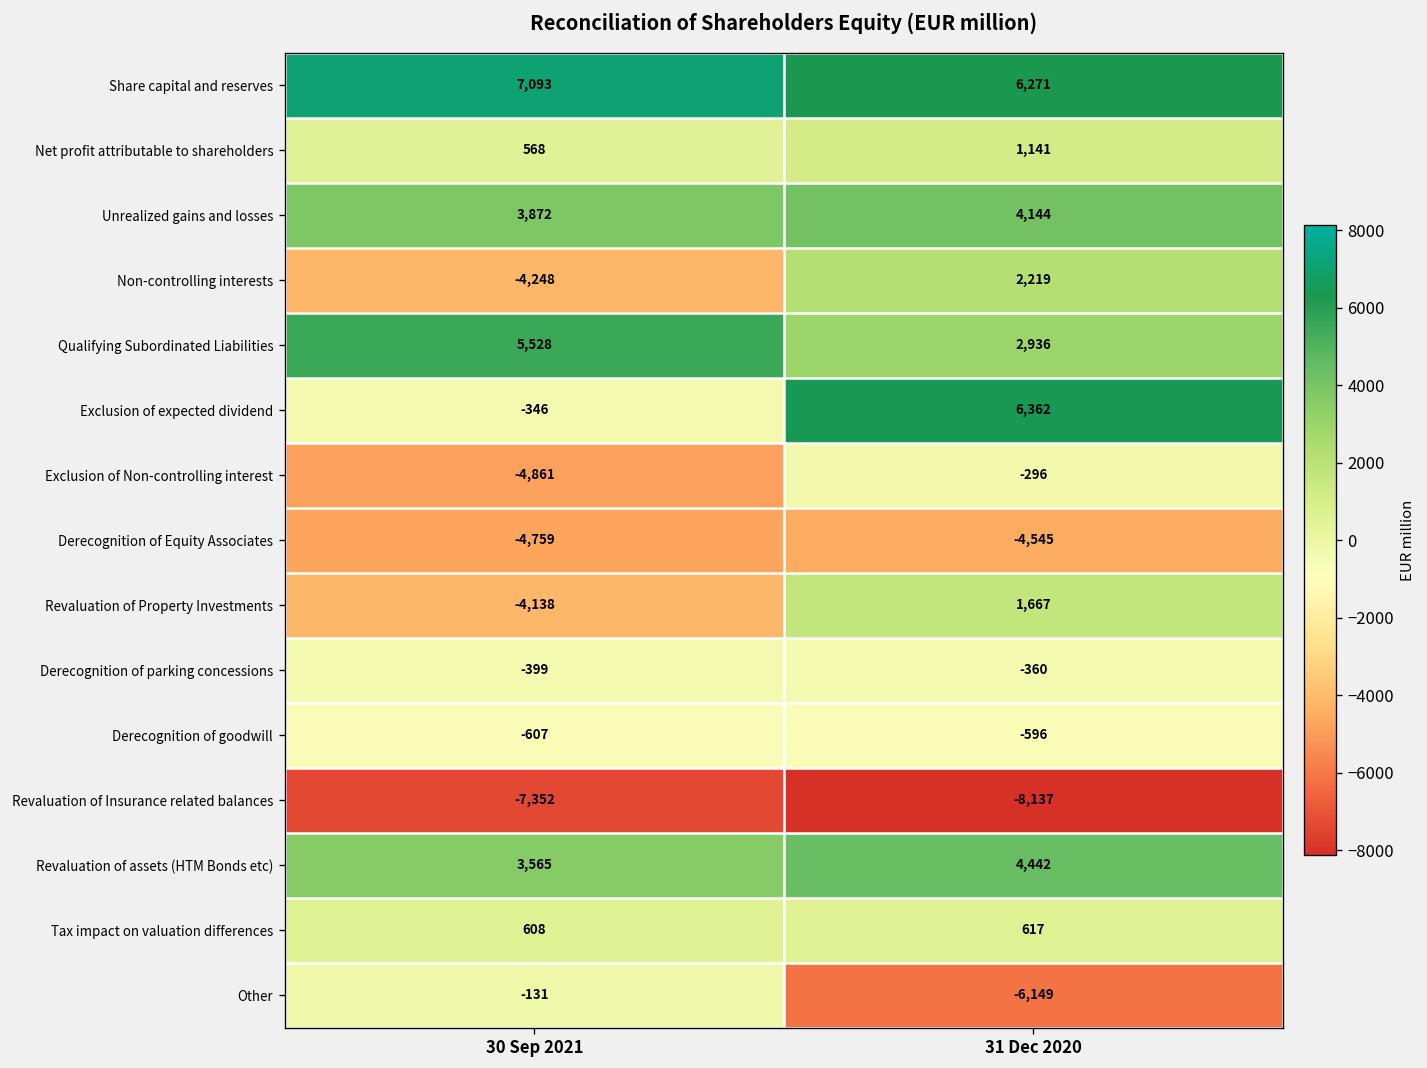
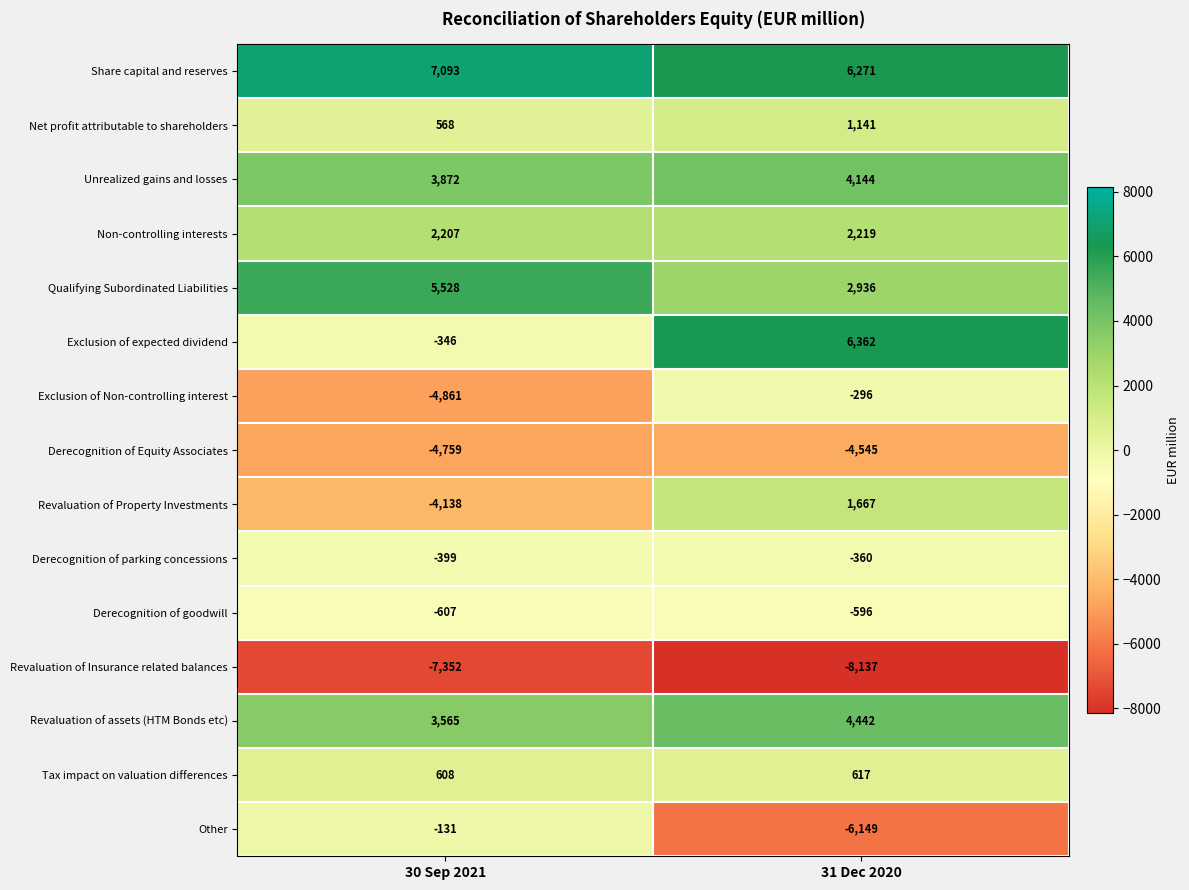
Non-controlling interests, 30 Sep 2021: -4,248 -> 2,207
